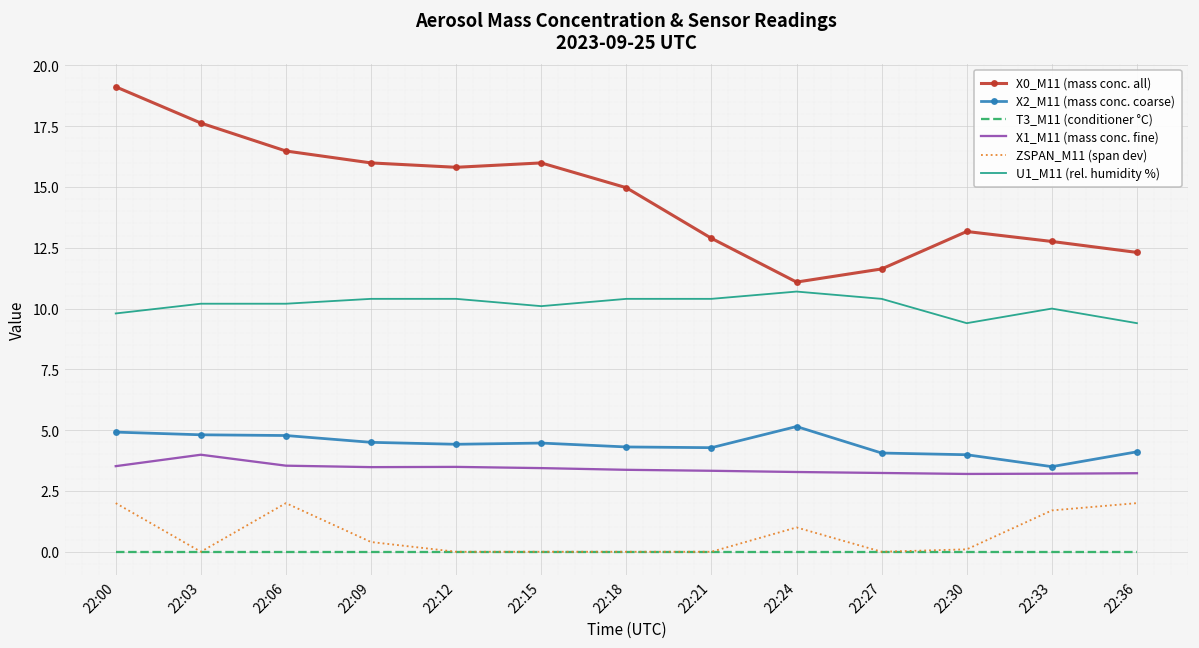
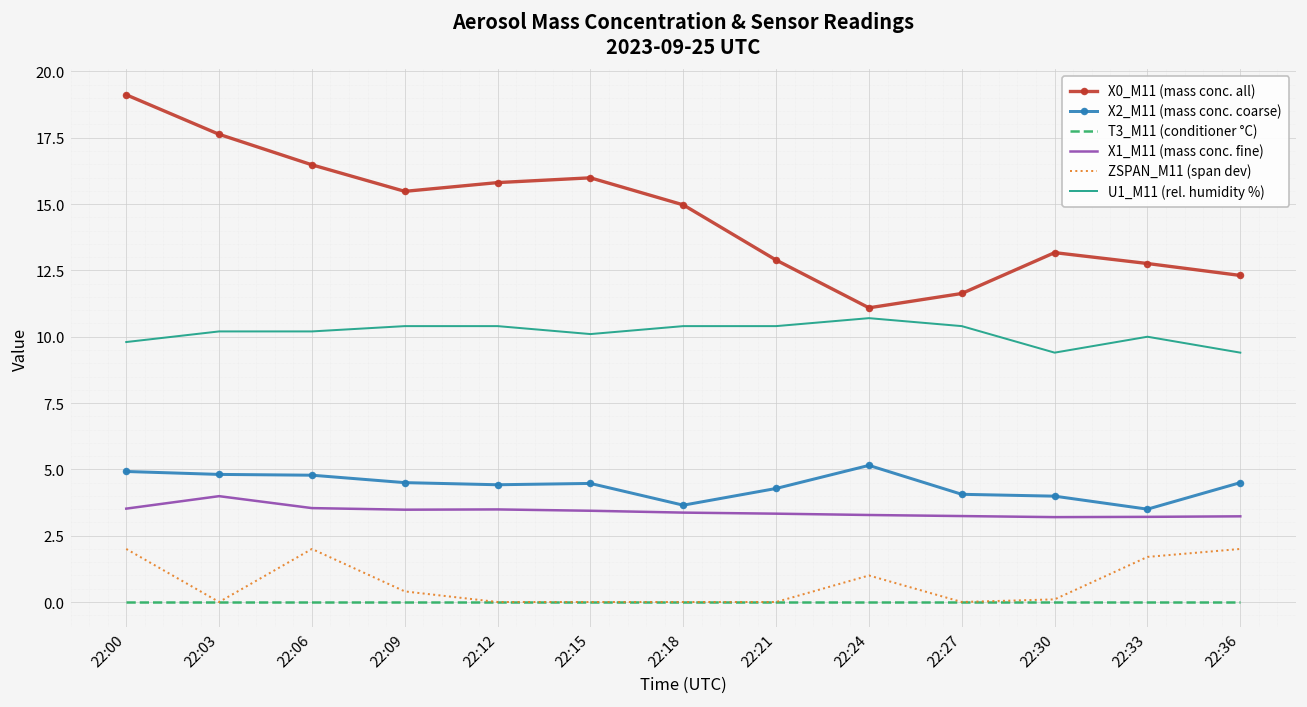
X0_M11 (mass conc. all), 22:09: 16.0 -> 15.5
X2_M11 (mass conc. coarse), 22:18: 4.3 -> 3.7
X2_M11 (mass conc. coarse), 22:36: 4.1 -> 4.5
